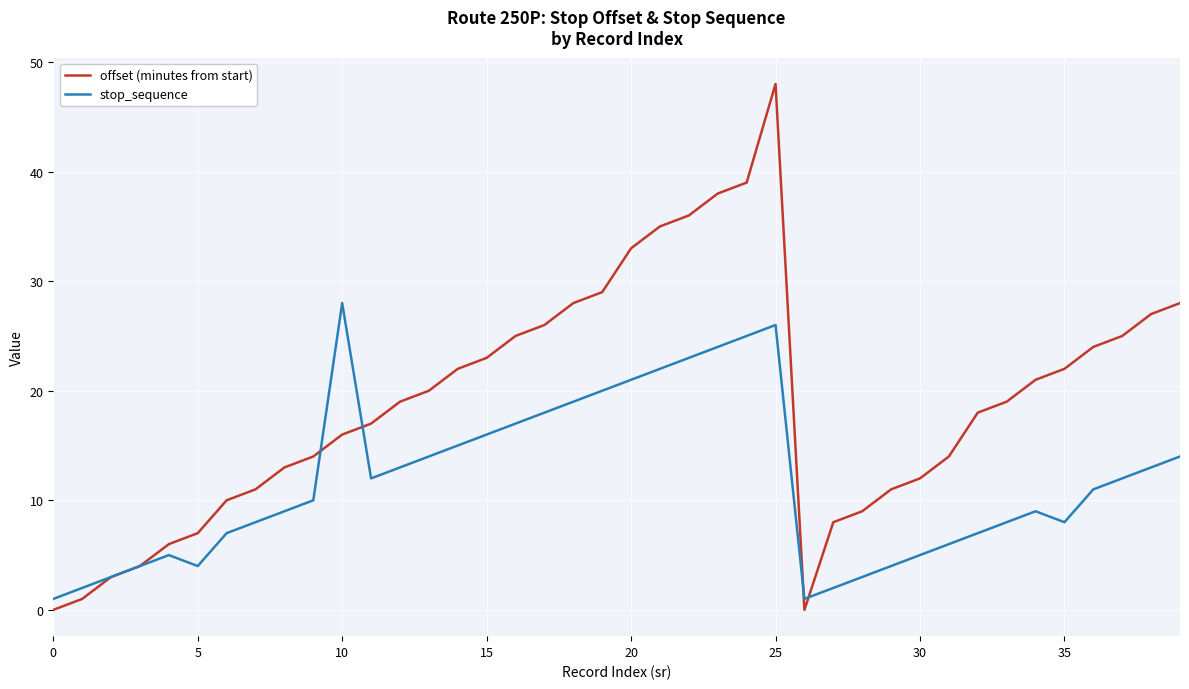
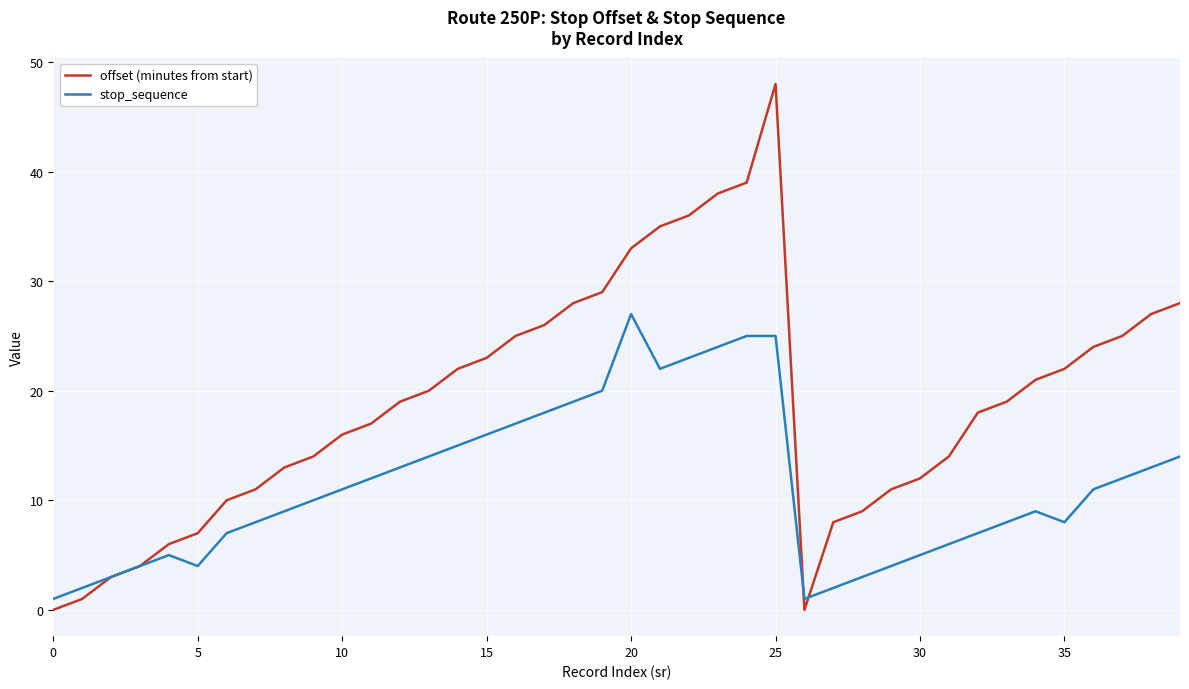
stop_sequence, 10: 28 -> 11
stop_sequence, 20: 21 -> 27
stop_sequence, 25: 26 -> 25
